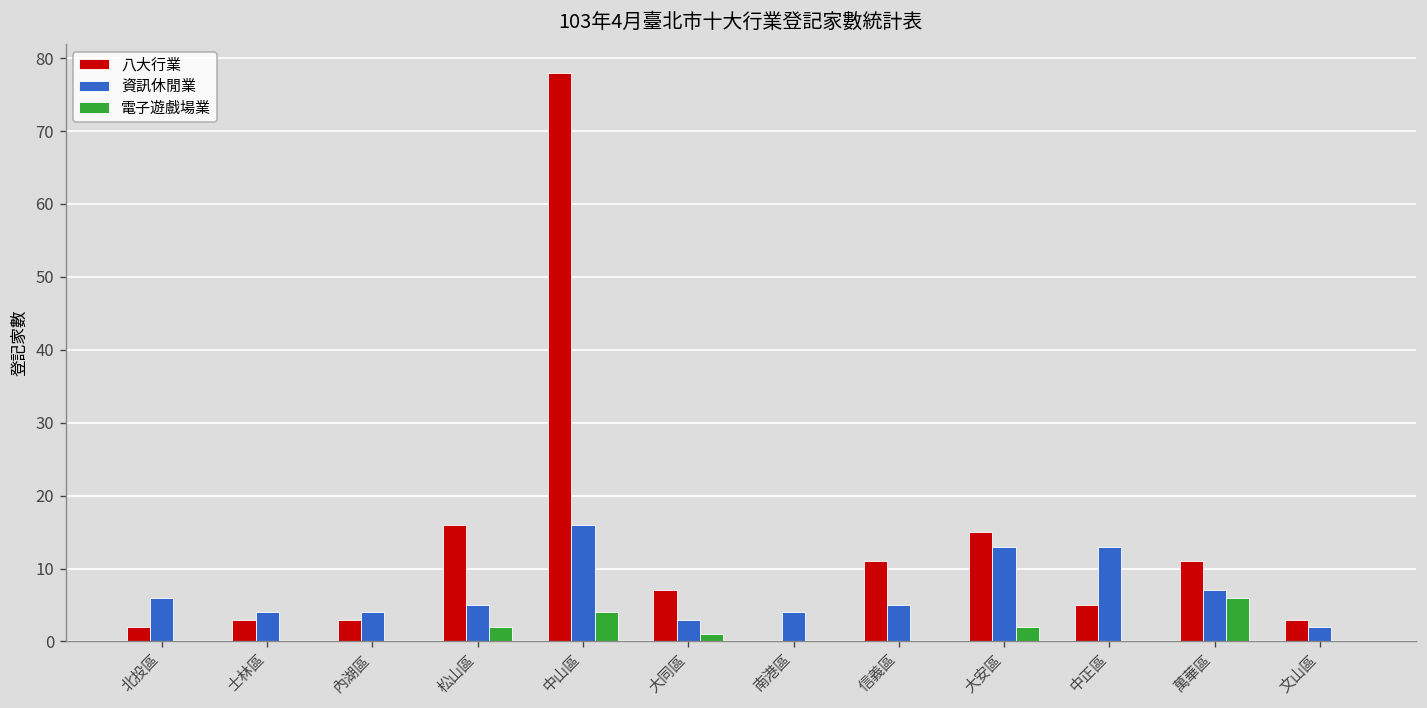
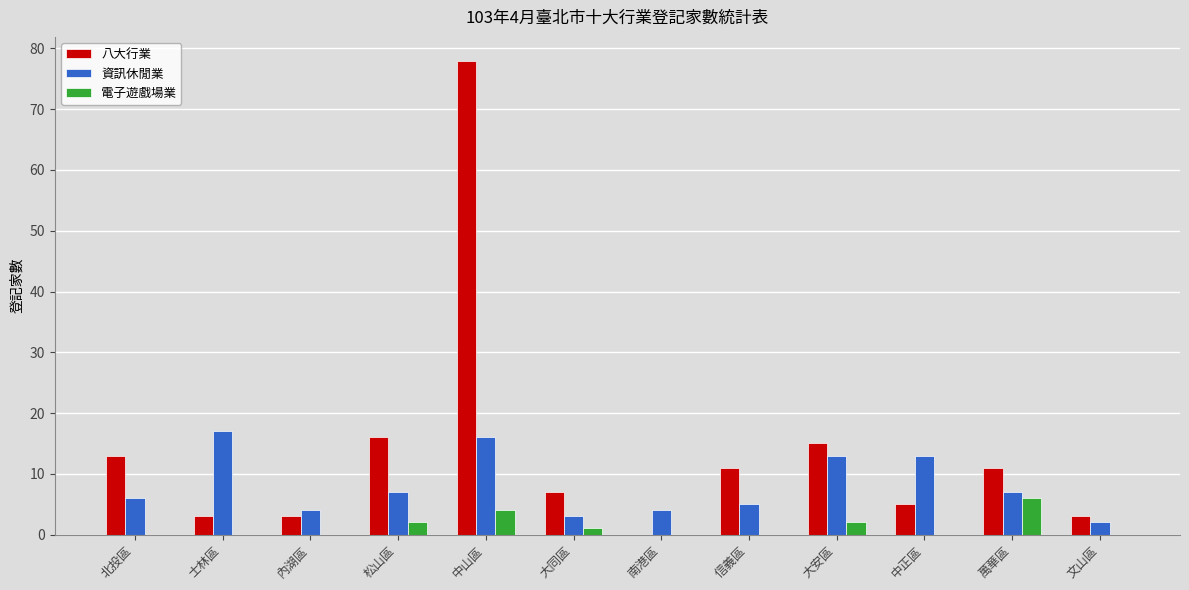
八大行業, 北投區: 2 -> 13
資訊休閒業, 士林區: 4 -> 17
資訊休閒業, 松山區: 5 -> 7
